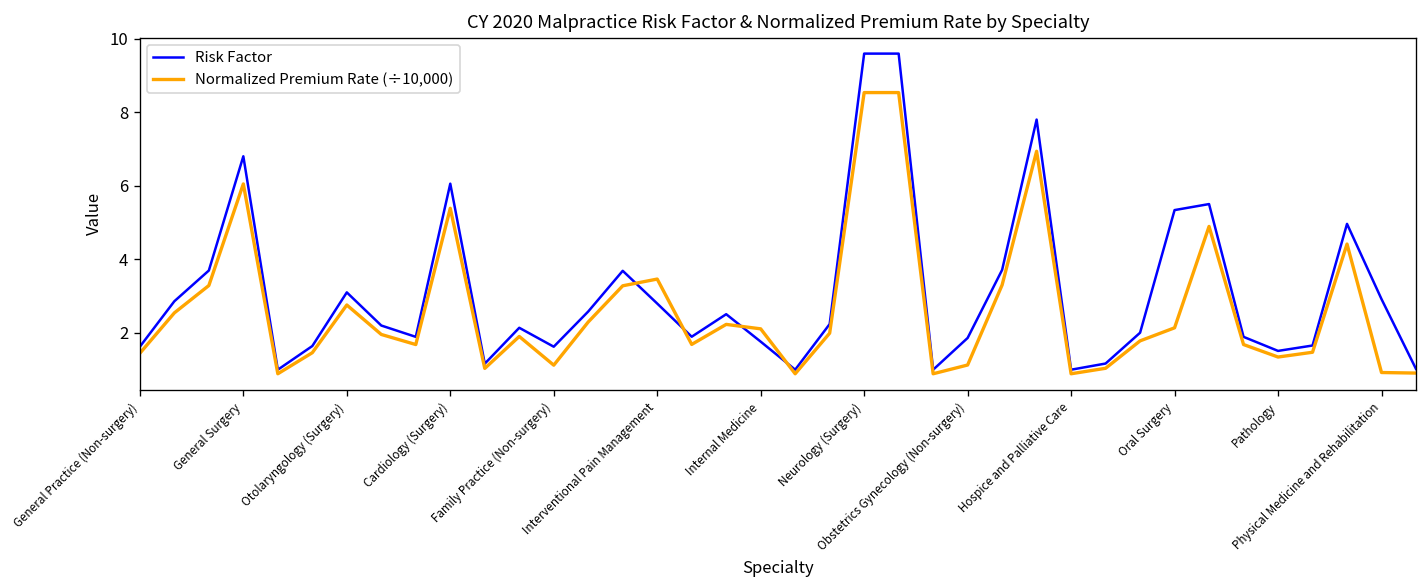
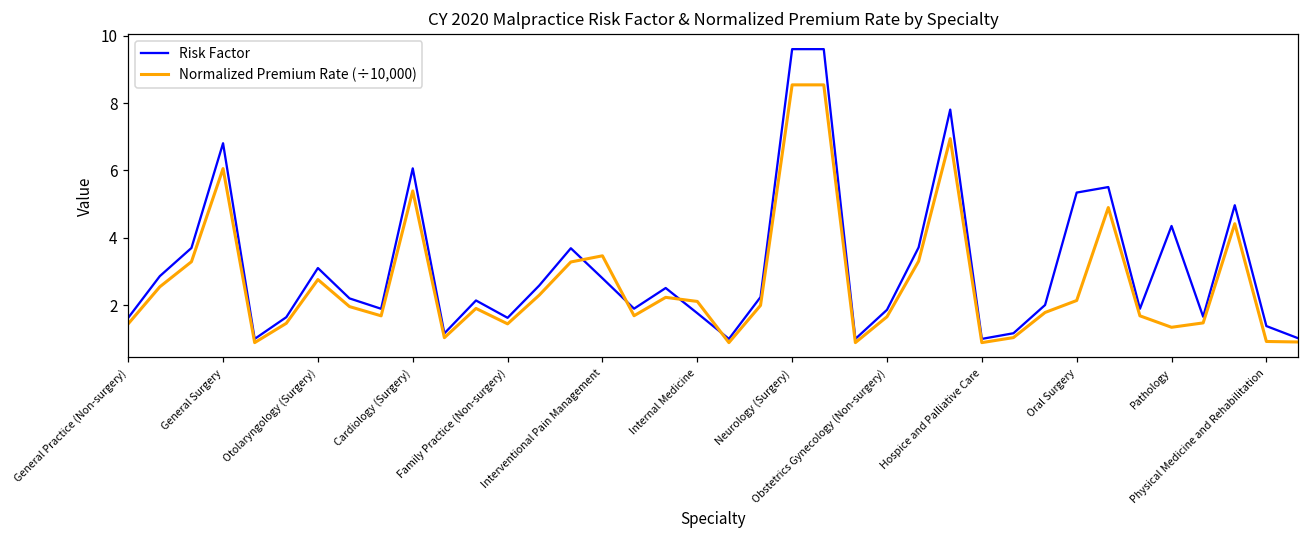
Normalized Premium Rate (÷10,000), Family Practice (Non-surgery): 1.1 -> 1.4
Normalized Premium Rate (÷10,000), Obstetrics Gynecology (Non-surgery): 1.1 -> 1.7
Risk Factor, Pathology: 1.5 -> 4.4
Risk Factor, Physical Medicine and Rehabilitation: 2.9 -> 1.4
